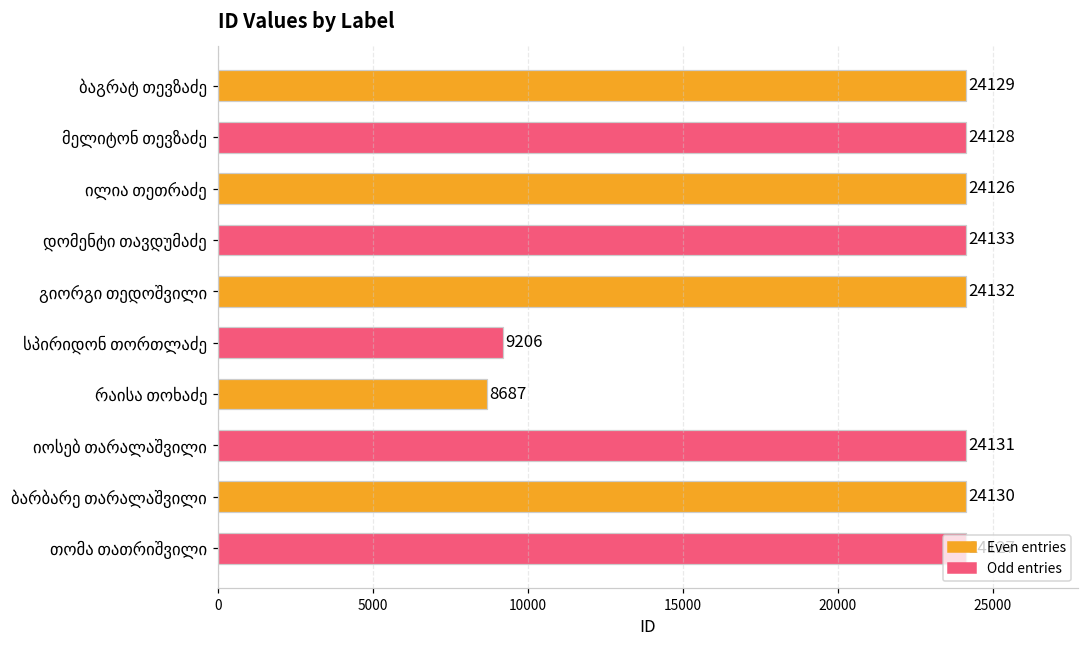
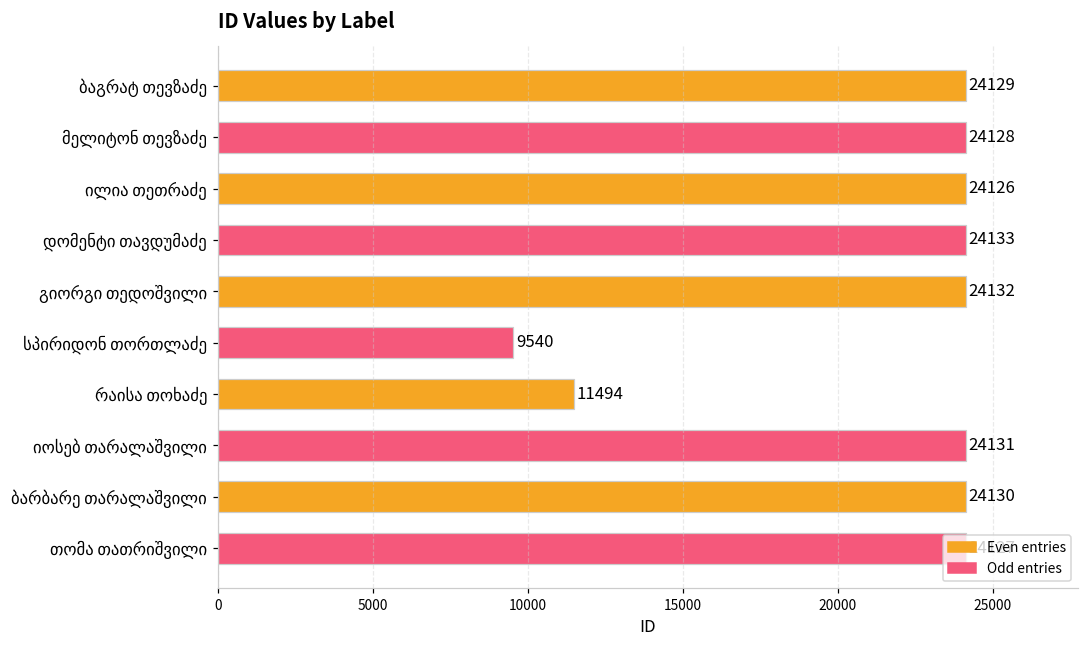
სპირიდონ თორთლაძე: 9206 -> 9540
რაისა თოხაძე: 8687 -> 11494
